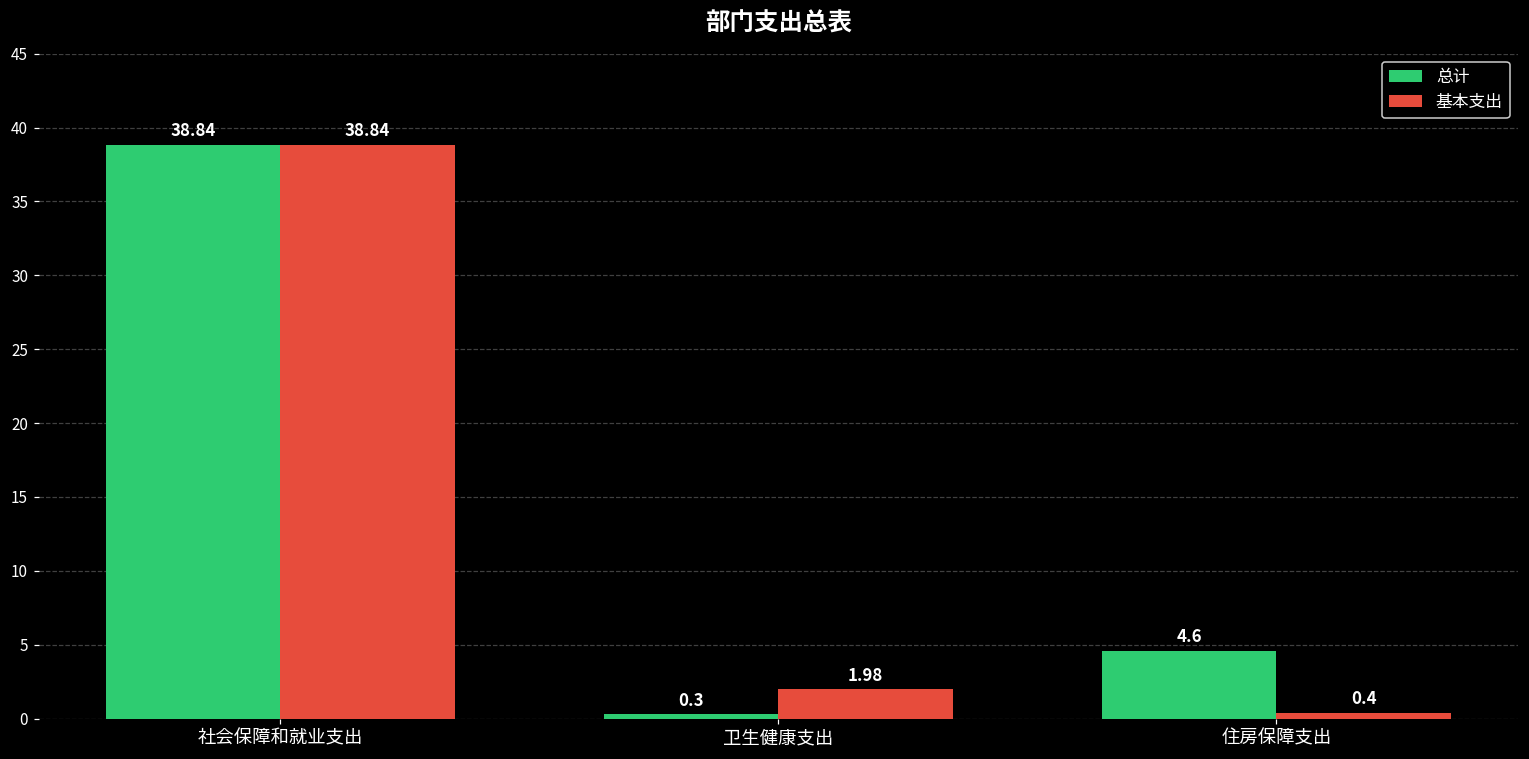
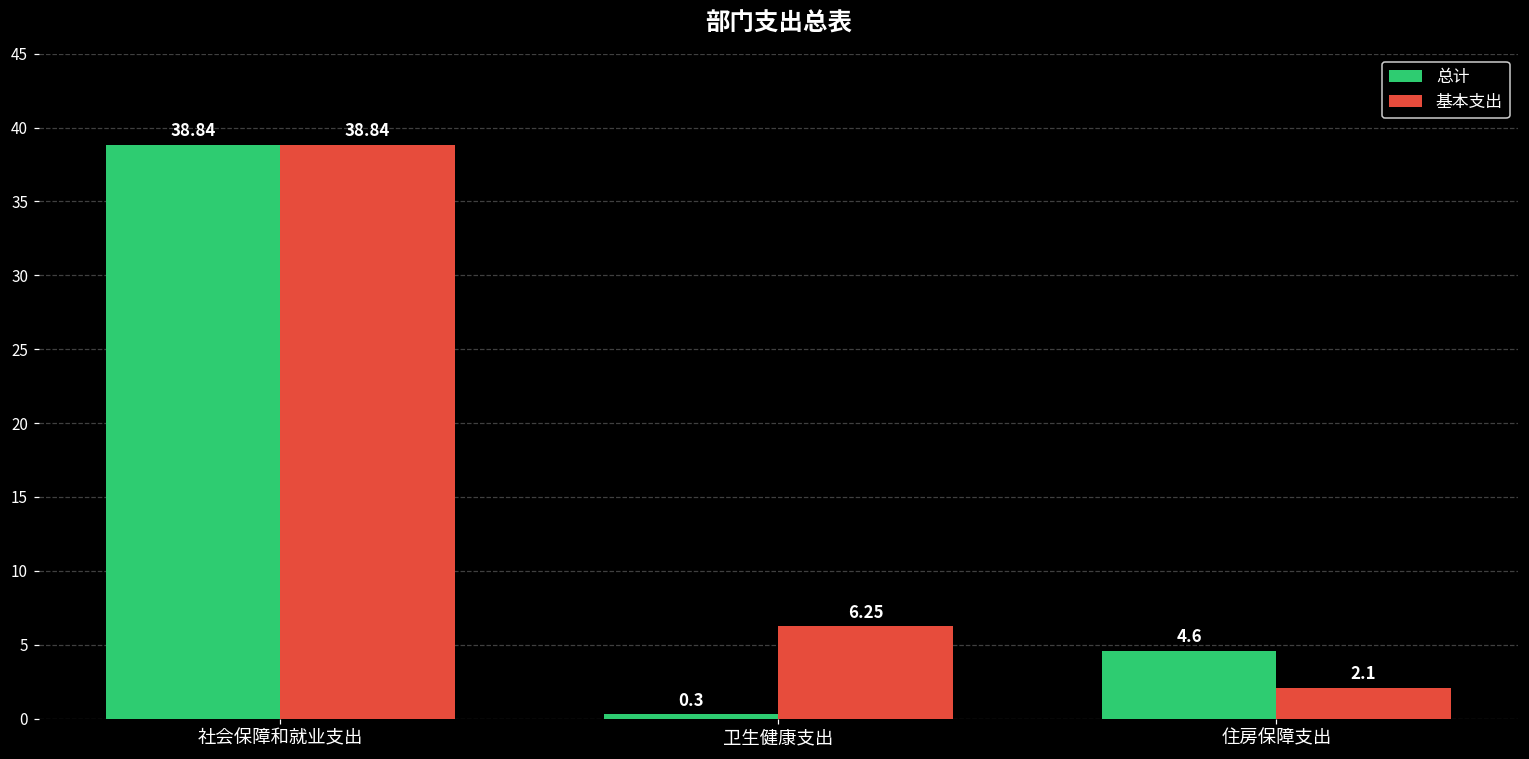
基本支出, 卫生健康支出: 1.98 -> 6.25
基本支出, 住房保障支出: 0.4 -> 2.1
